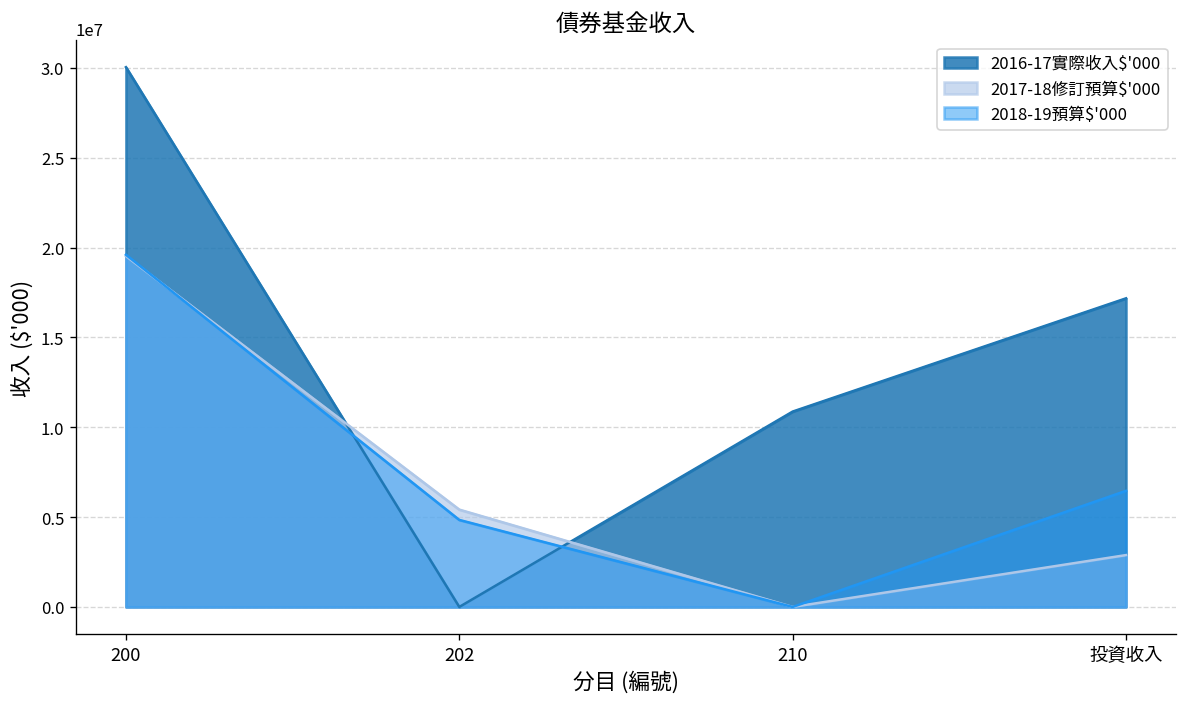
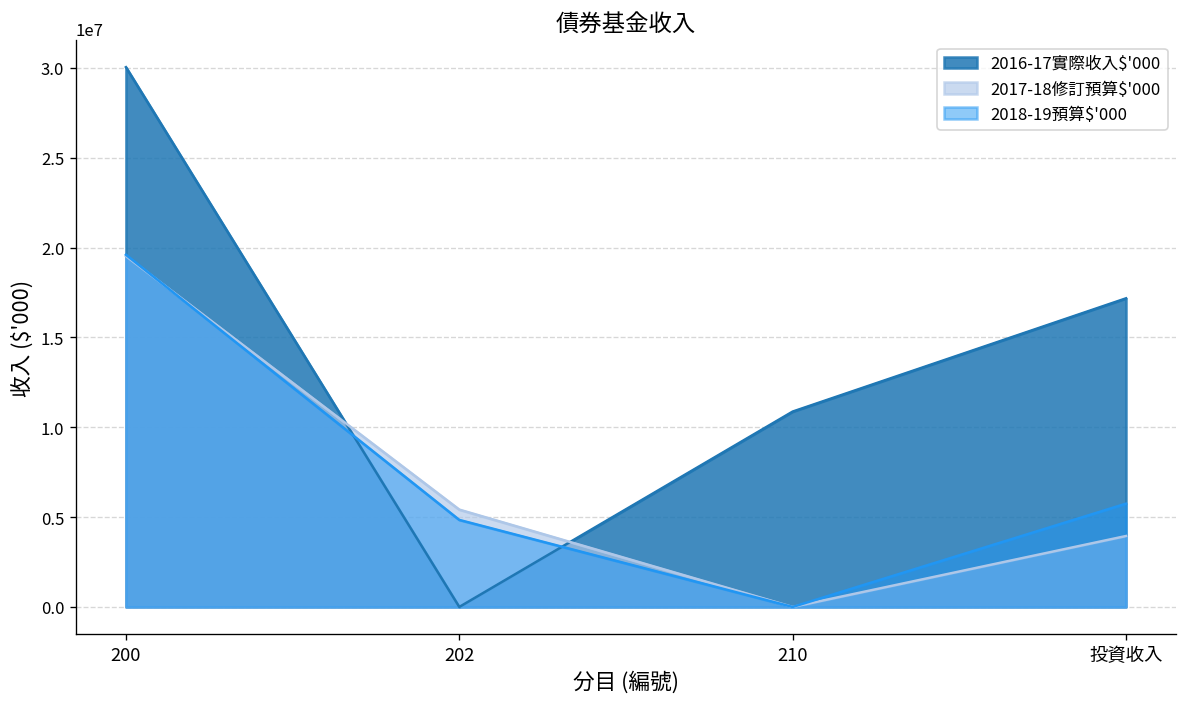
2017-18修訂預算$'000, 投資收入: 2900000 -> 3900000
2018-19預算$'000, 投資收入: 6500000 -> 5700000
